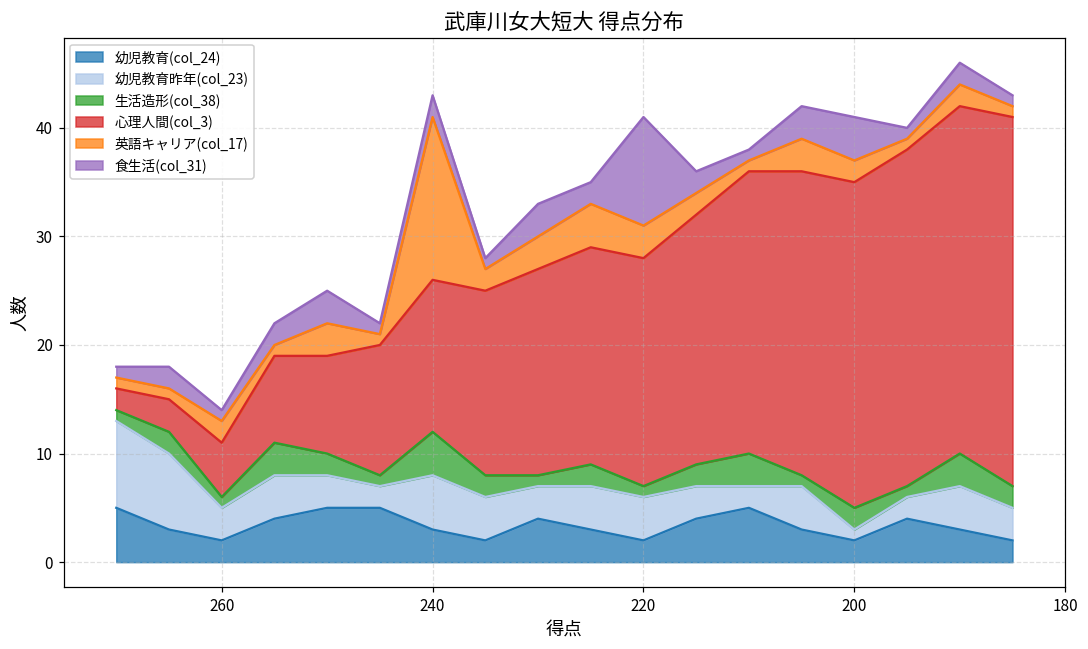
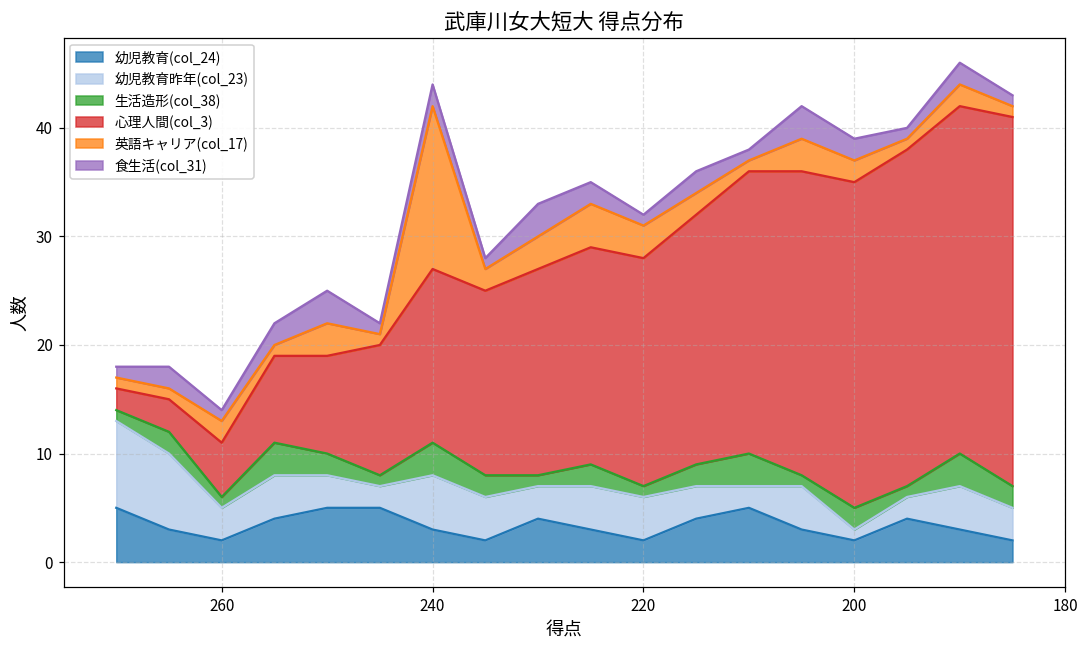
生活造形(col_38), 240: 4 -> 3
心理人間(col_3), 240: 14 -> 16
食生活(col_31), 220: 10 -> 1
食生活(col_31), 200: 4 -> 2
